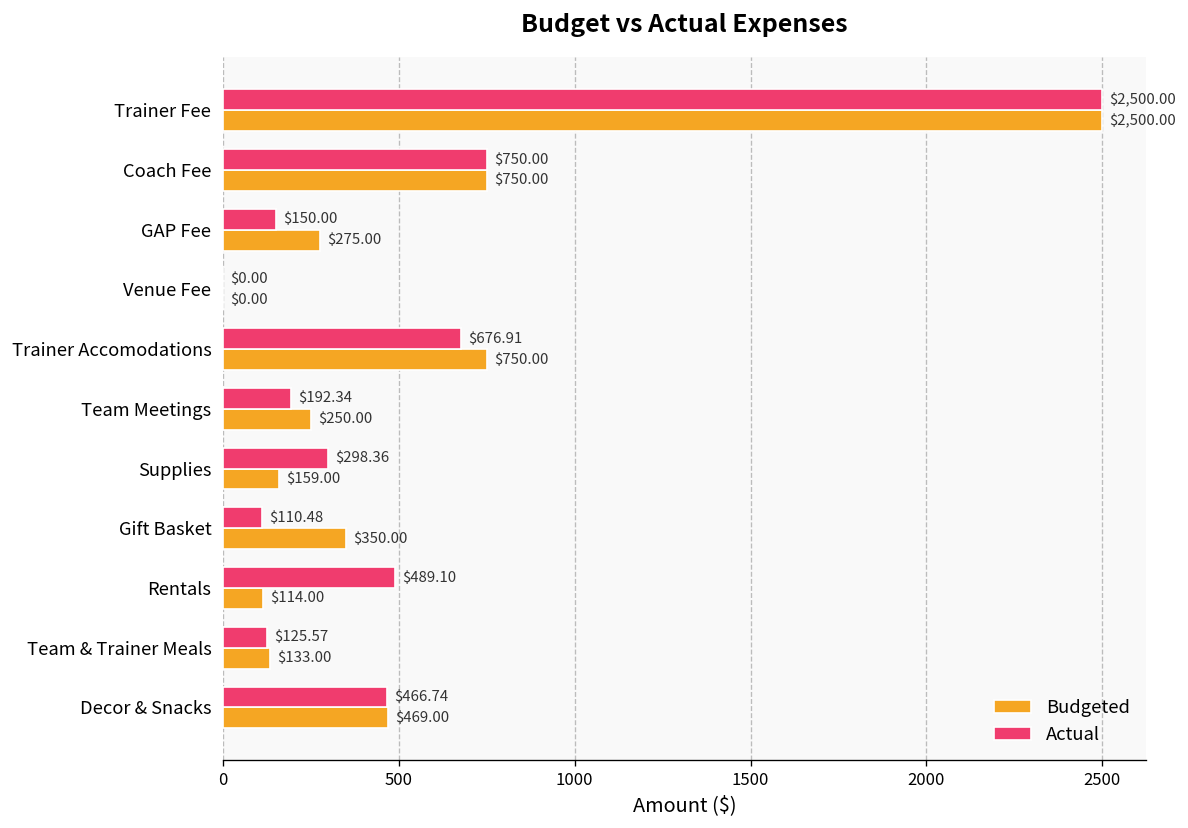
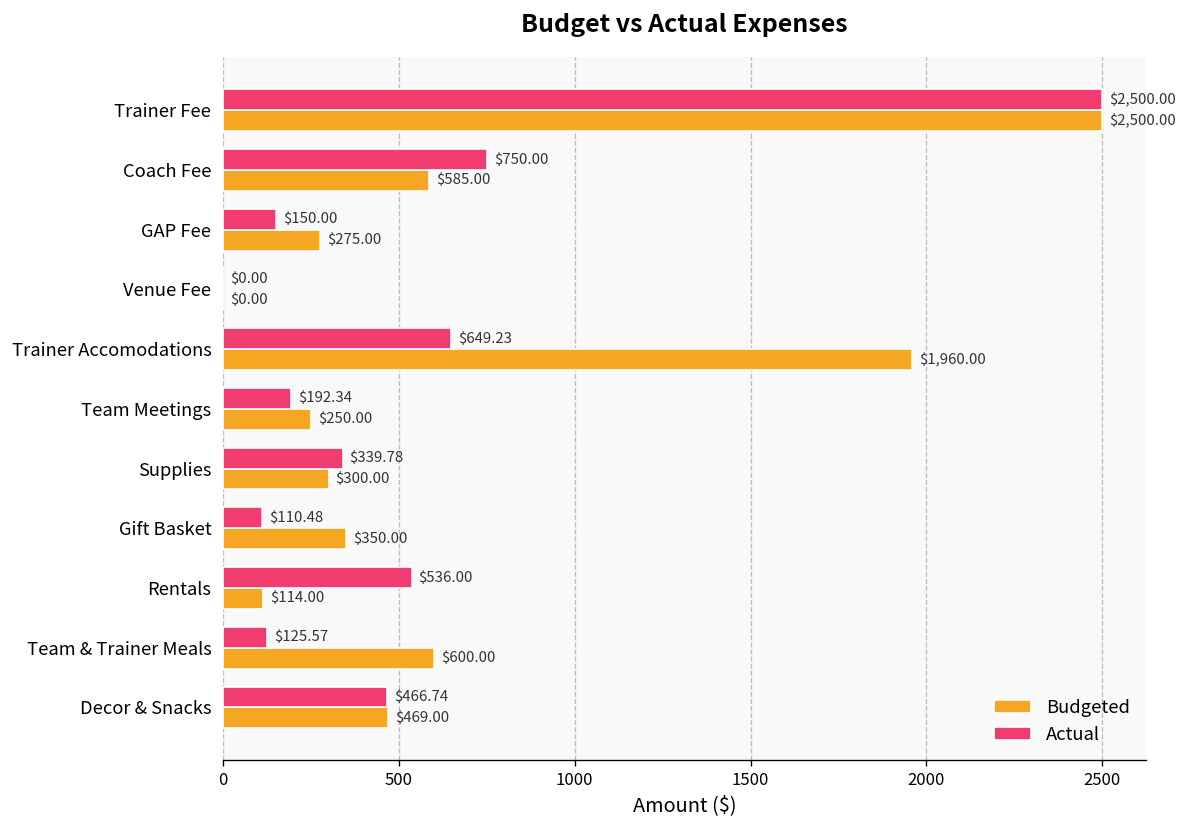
Budgeted, Coach Fee: $750.00 -> $585.00
Actual, Trainer Accomodations: $676.91 -> $649.23
Budgeted, Trainer Accomodations: $750.00 -> $1,960.00
Actual, Supplies: $298.36 -> $339.78
Budgeted, Supplies: $159.00 -> $300.00
Actual, Rentals: $489.10 -> $536.00
Budgeted, Team & Trainer Meals: $133.00 -> $600.00
